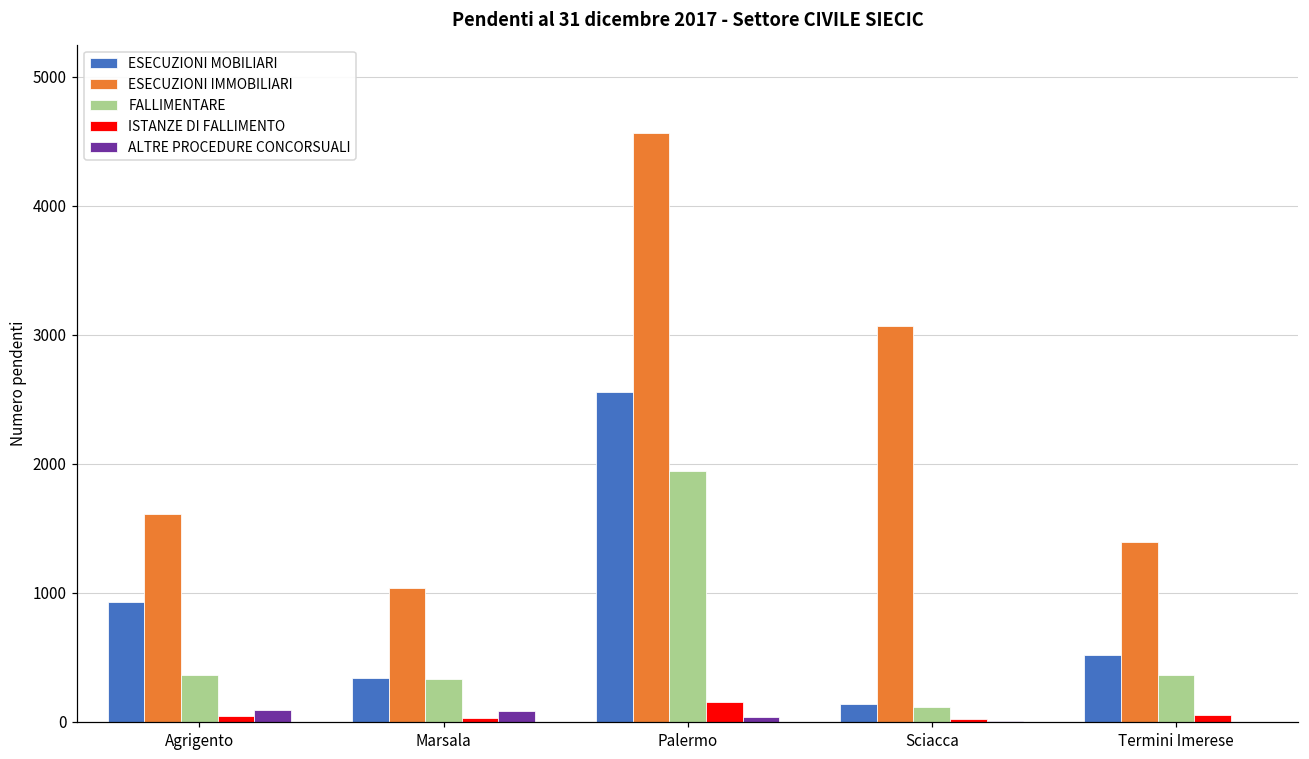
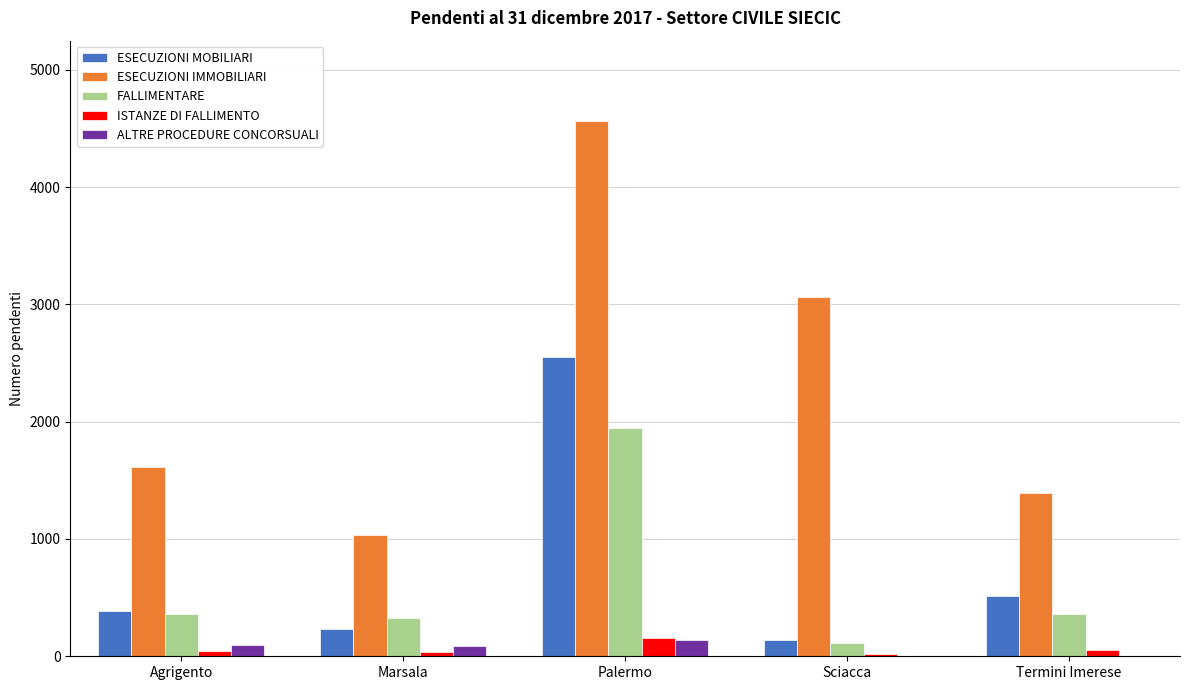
ESECUZIONI MOBILIARI, Agrigento: 930 -> 390
ESECUZIONI MOBILIARI, Marsala: 340 -> 230
ALTRE PROCEDURE CONCORSUALI, Palermo: 40 -> 140
